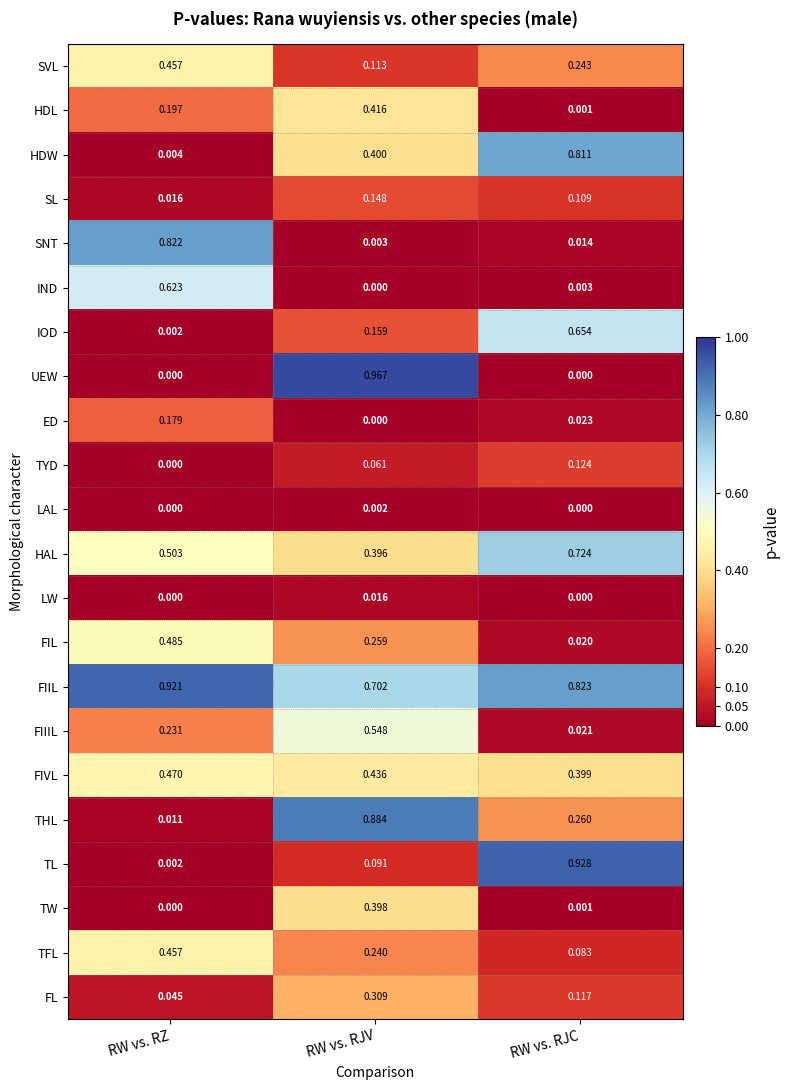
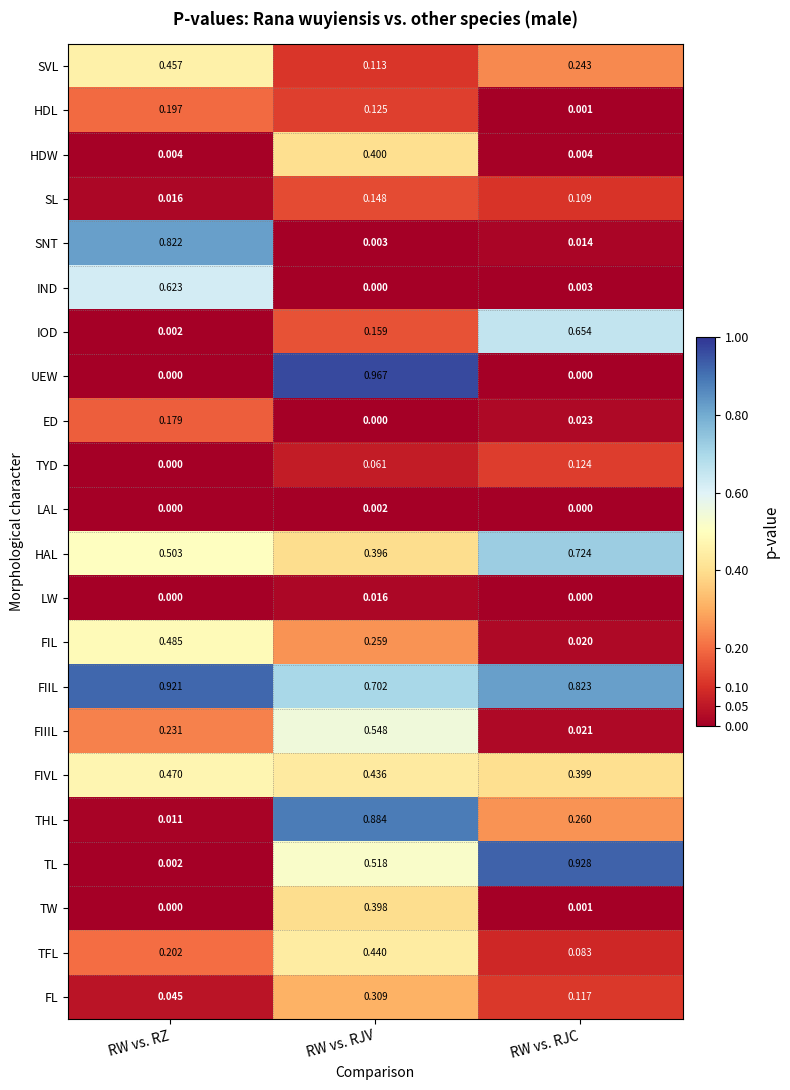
HDL, RW vs. RJV: 0.416 -> 0.125
HDW, RW vs. RJC: 0.811 -> 0.004
TL, RW vs. RJV: 0.091 -> 0.518
TFL, RW vs. RZ: 0.457 -> 0.202
TFL, RW vs. RJV: 0.240 -> 0.440
